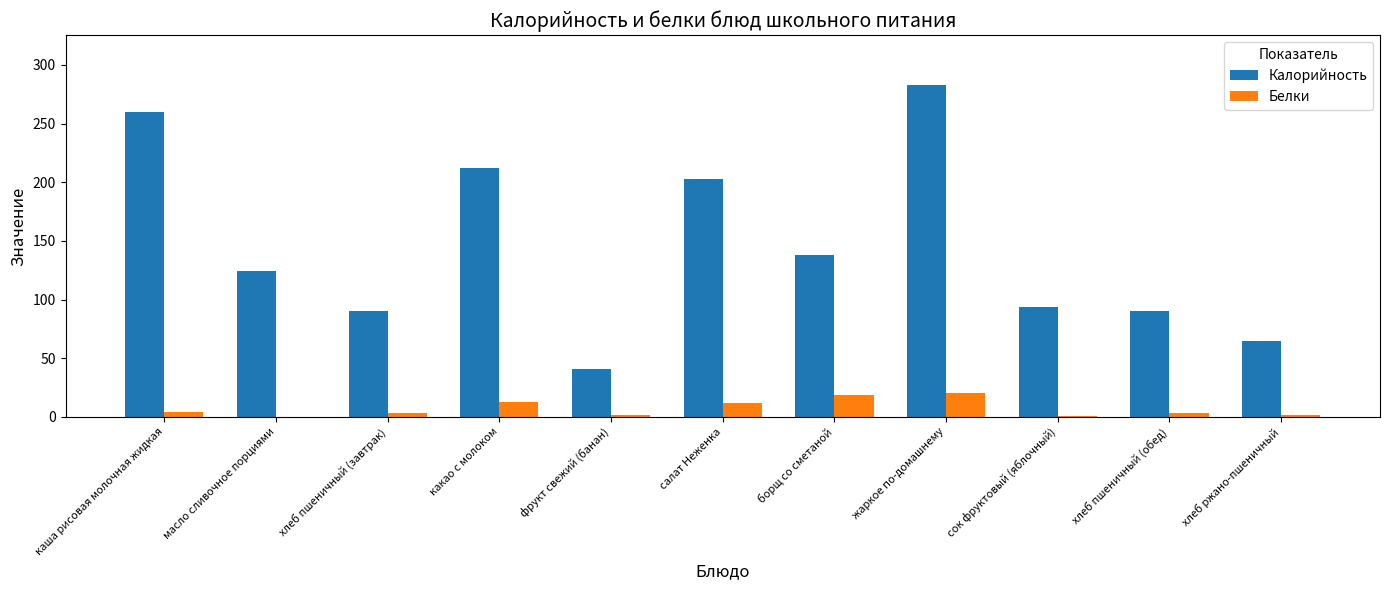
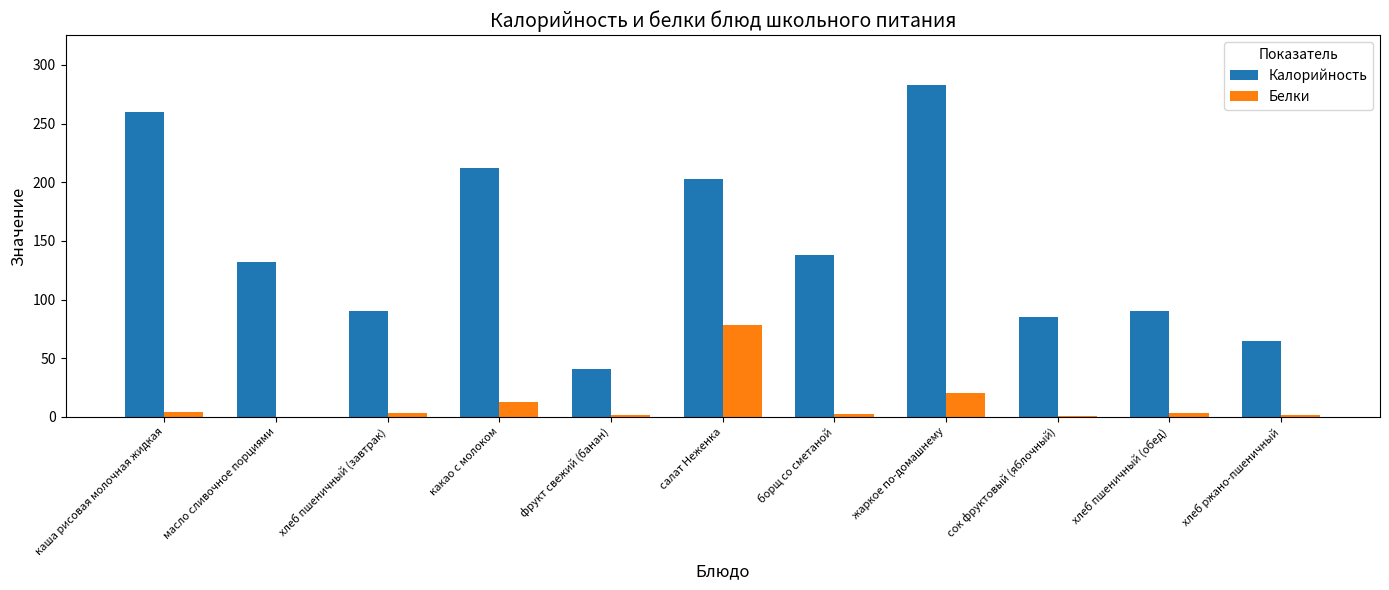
Калорийность, масло сливочное порциями: 124 -> 132
Белки, салат Неженка: 12 -> 78
Белки, борщ со сметаной: 19 -> 2
Калорийность, сок фруктовый (яблочный): 94 -> 85
